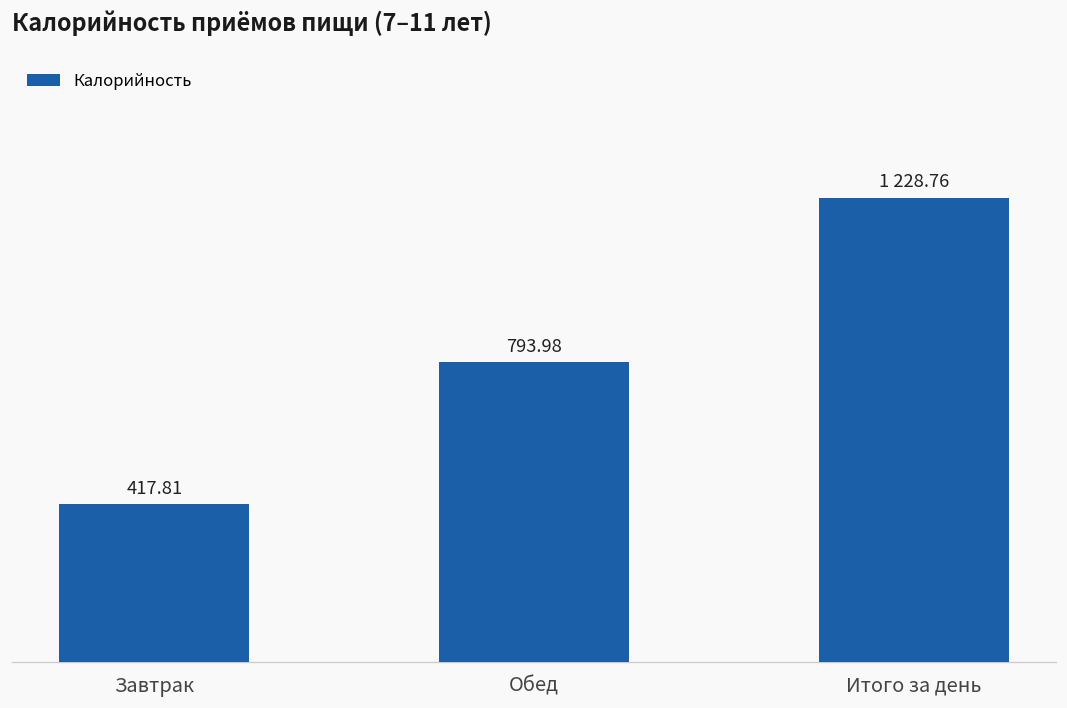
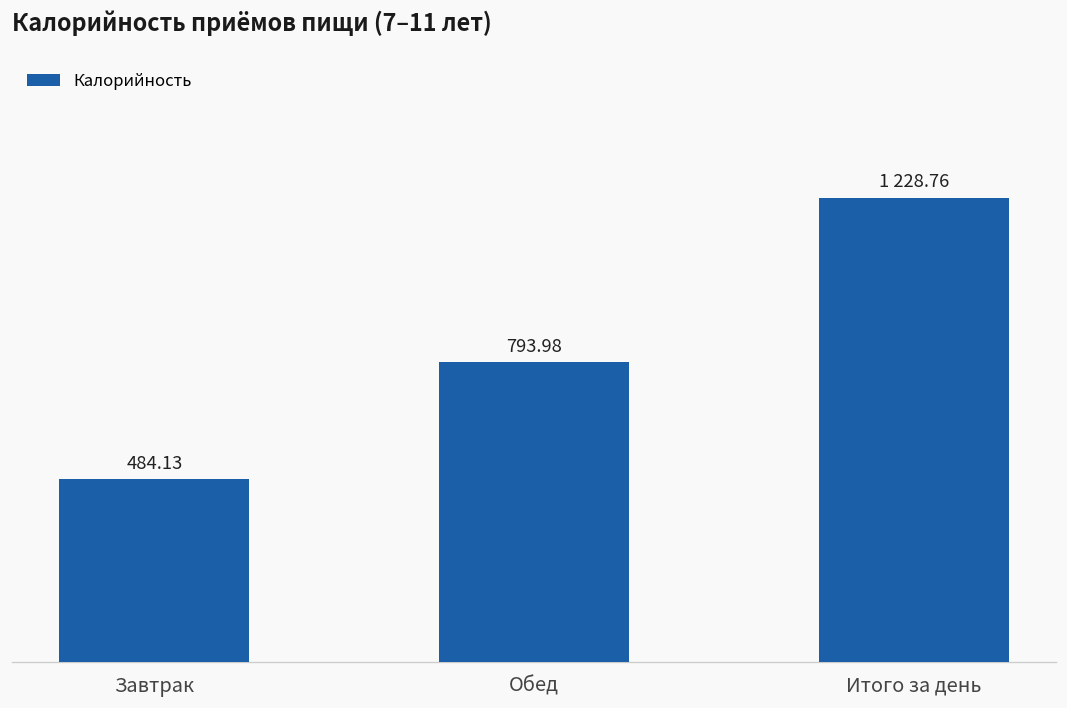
Завтрак: 417.81 -> 484.13
